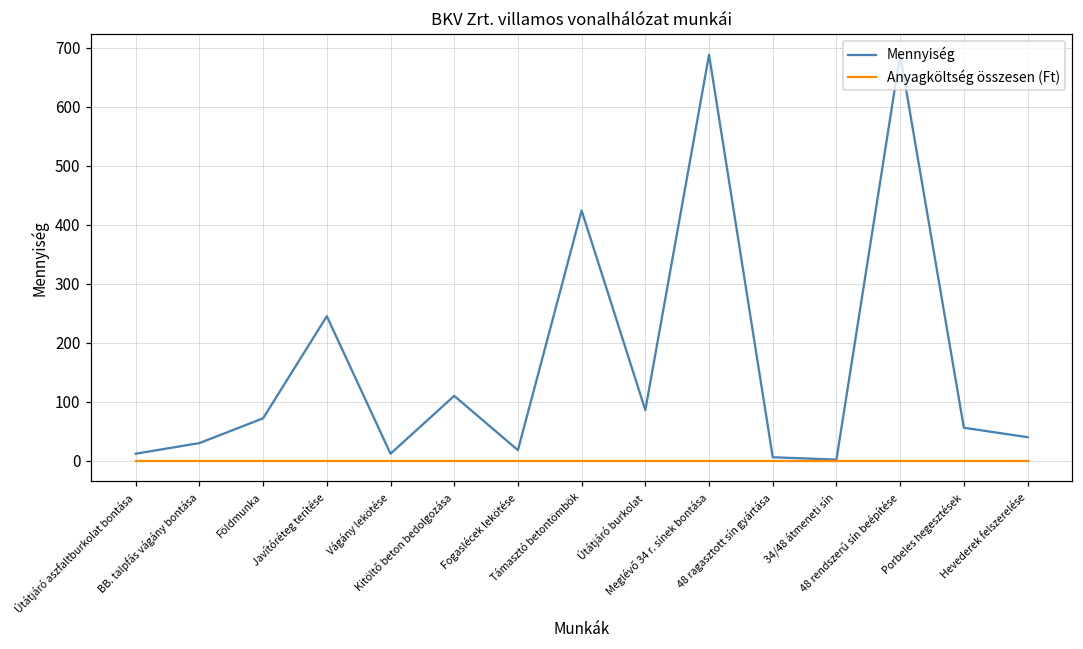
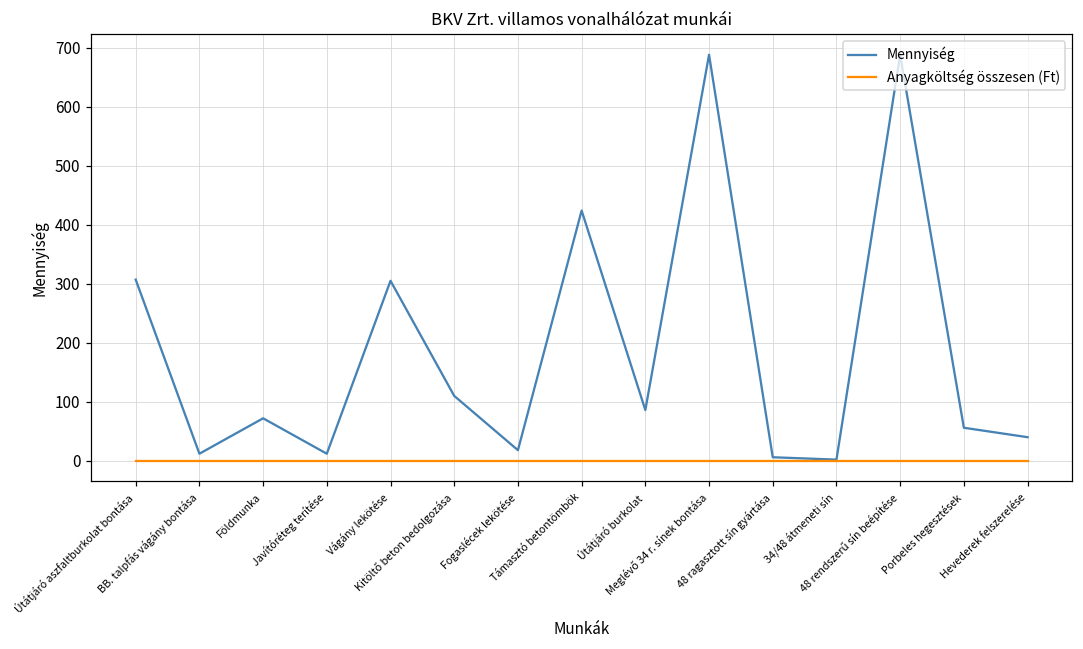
Mennyiség, Útátjáró aszfaltburkolat bontása: 10 -> 310
Mennyiség, BB. talpfás vágány bontása: 30 -> 10
Mennyiség, Javítóréteg terítése: 250 -> 10
Mennyiség, Vágány lekötése: 10 -> 310
